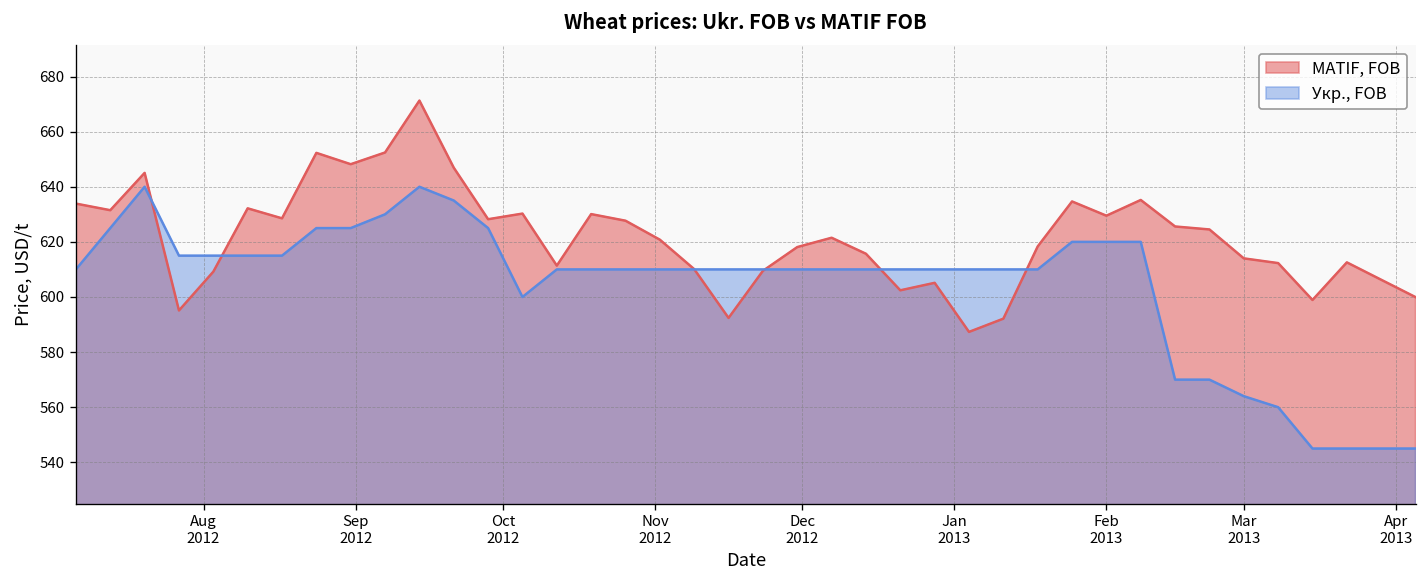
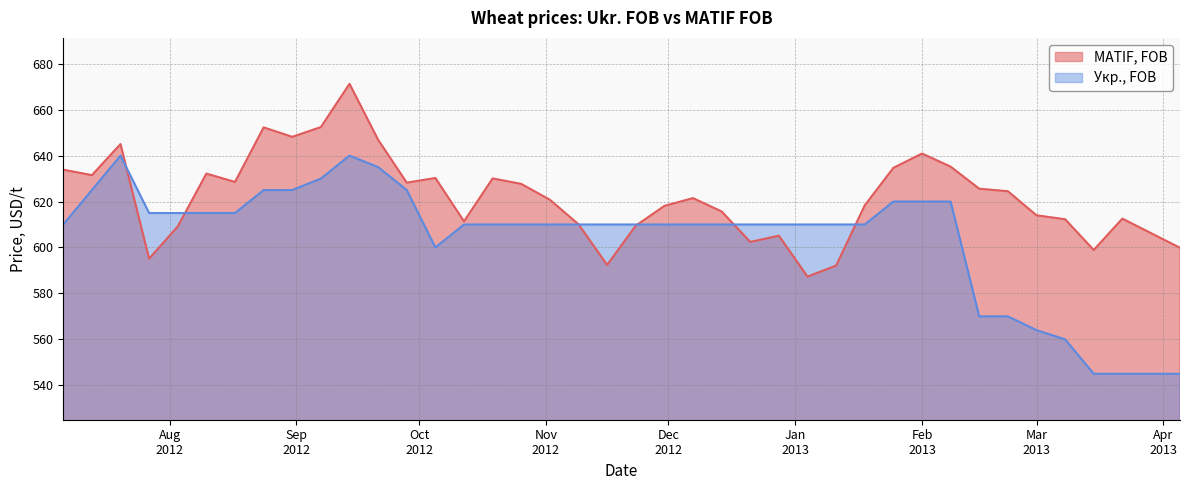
MATIF, FOB, Feb 2013: 629 -> 641
